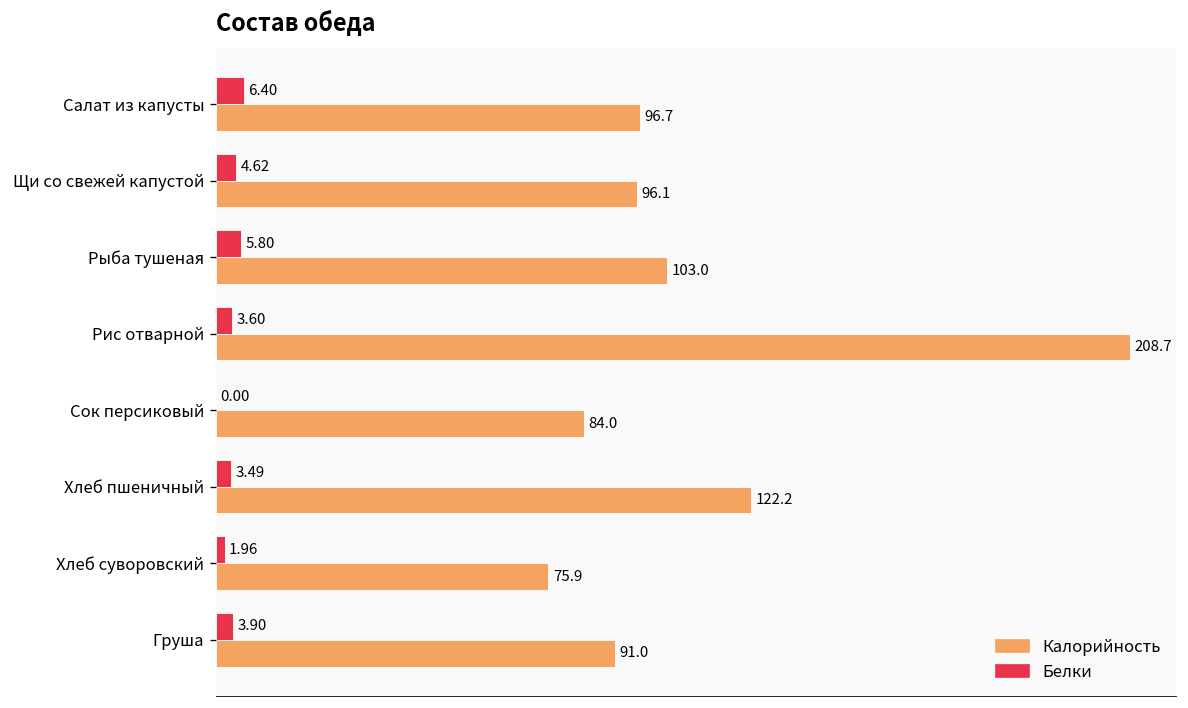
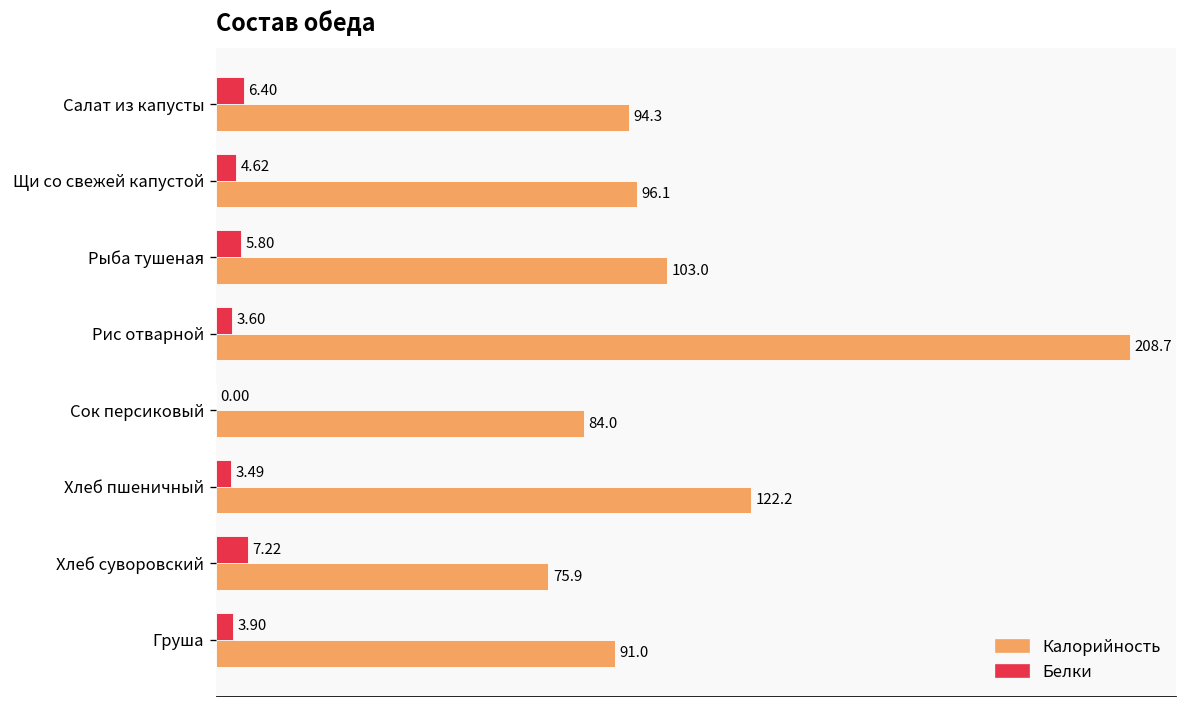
Калорийность, Салат из капусты: 96.7 -> 94.3
Белки, Хлеб суворовский: 1.96 -> 7.22
